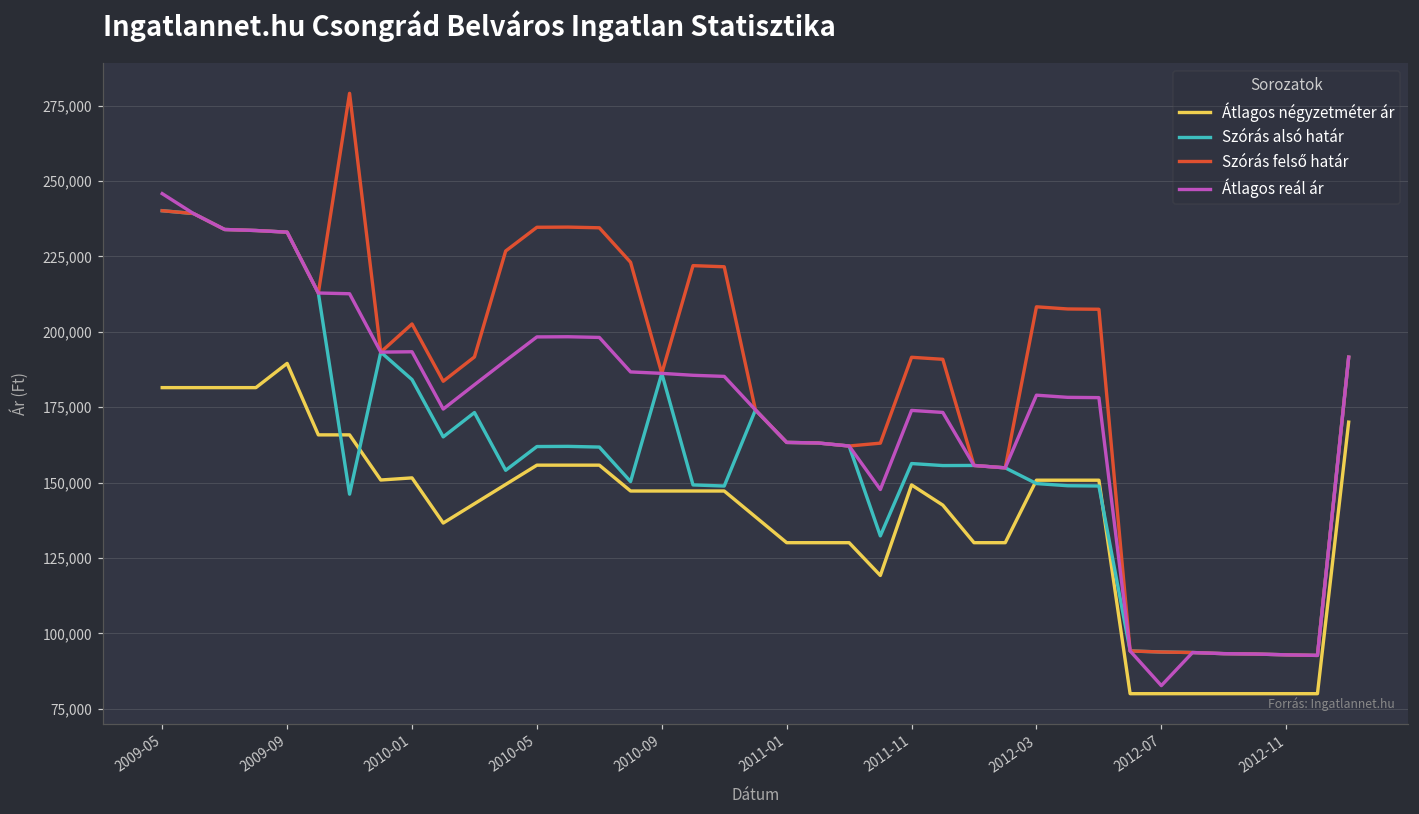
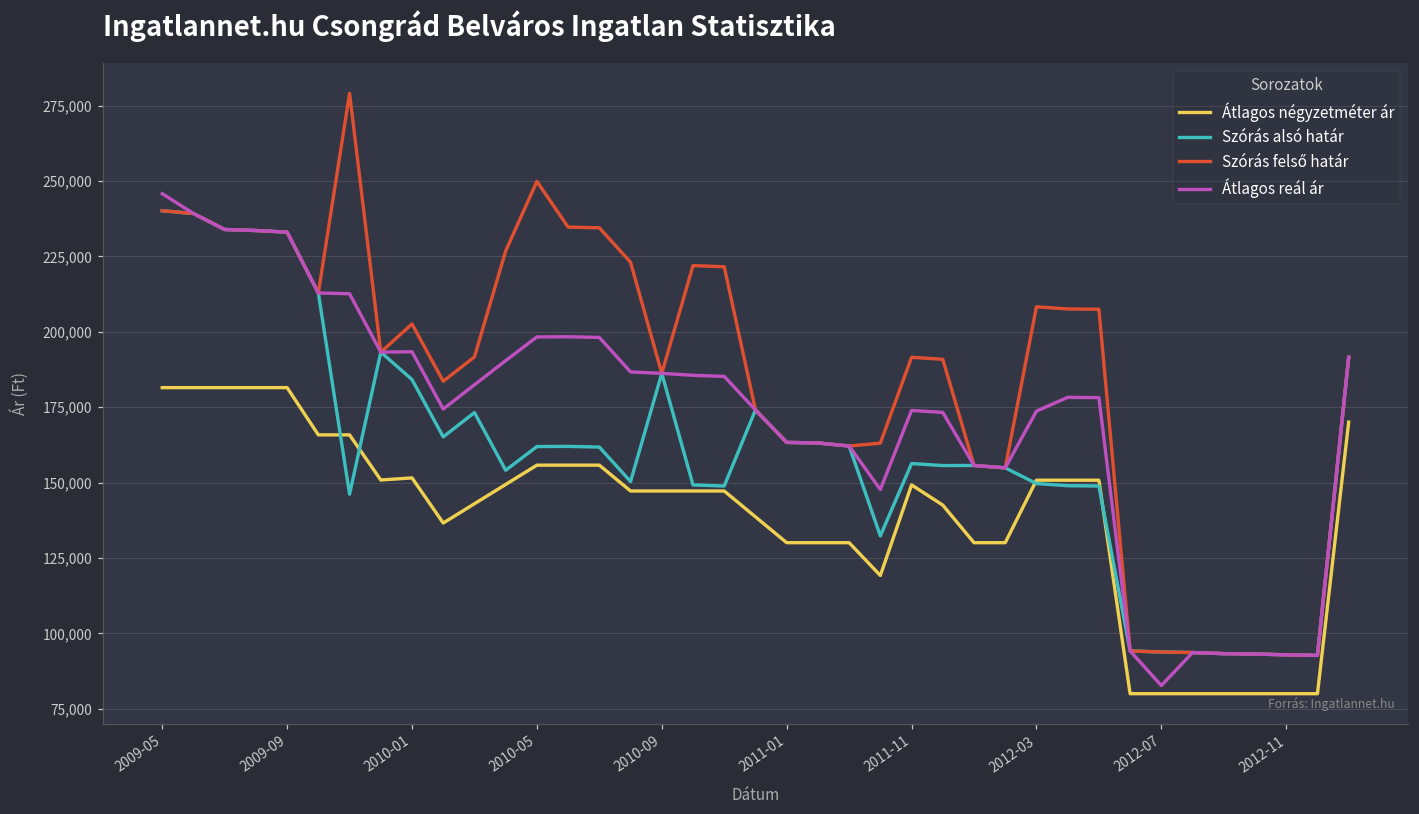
Átlagos négyzetméter ár, 2009-09: 190,000 -> 182,000
Szórás felső határ, 2010-05: 235,000 -> 250,000
Átlagos reál ár, 2012-03: 179,000 -> 174,000
